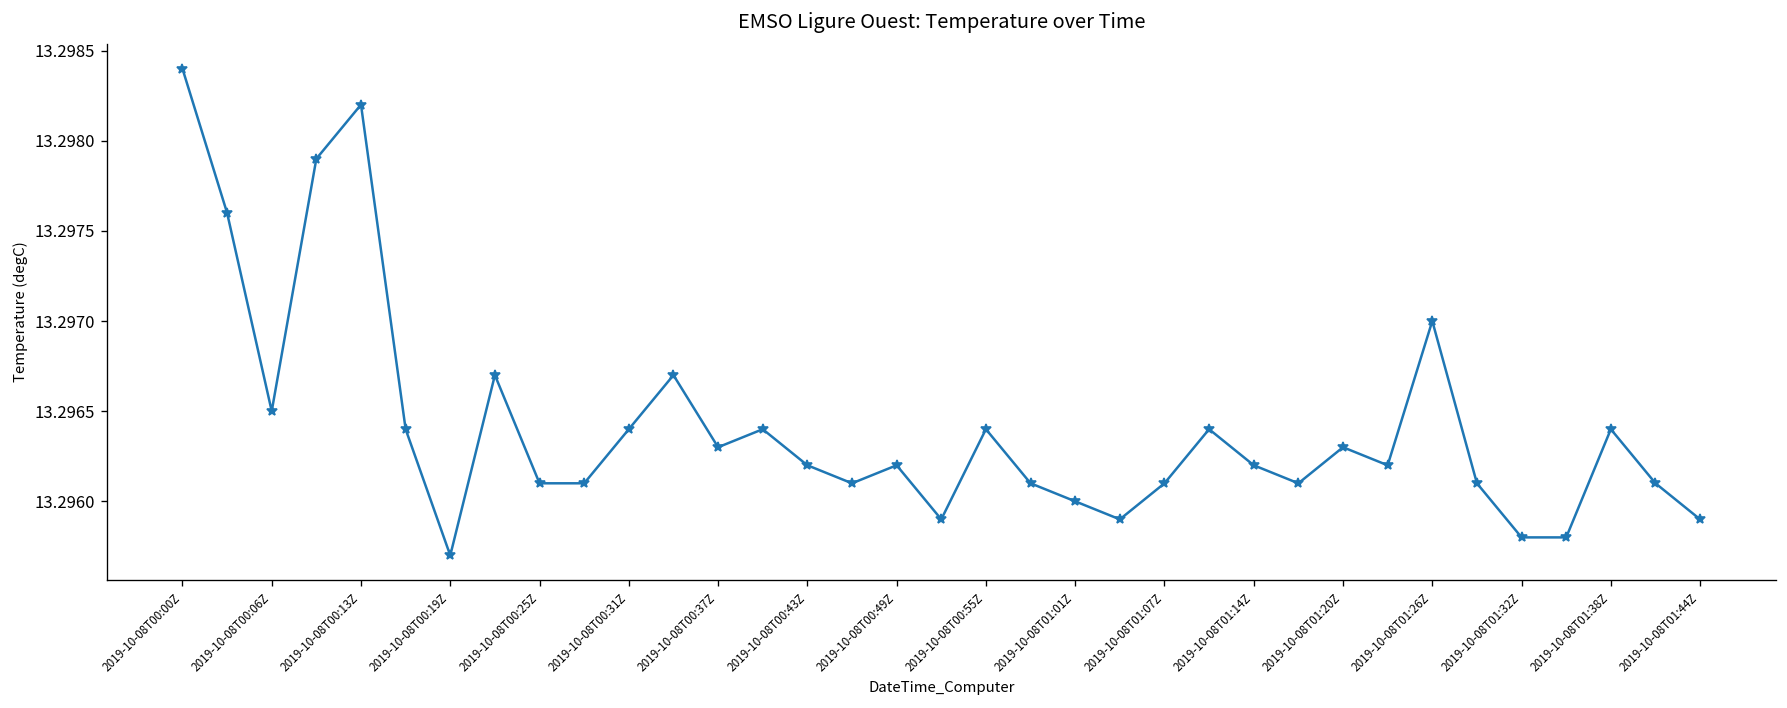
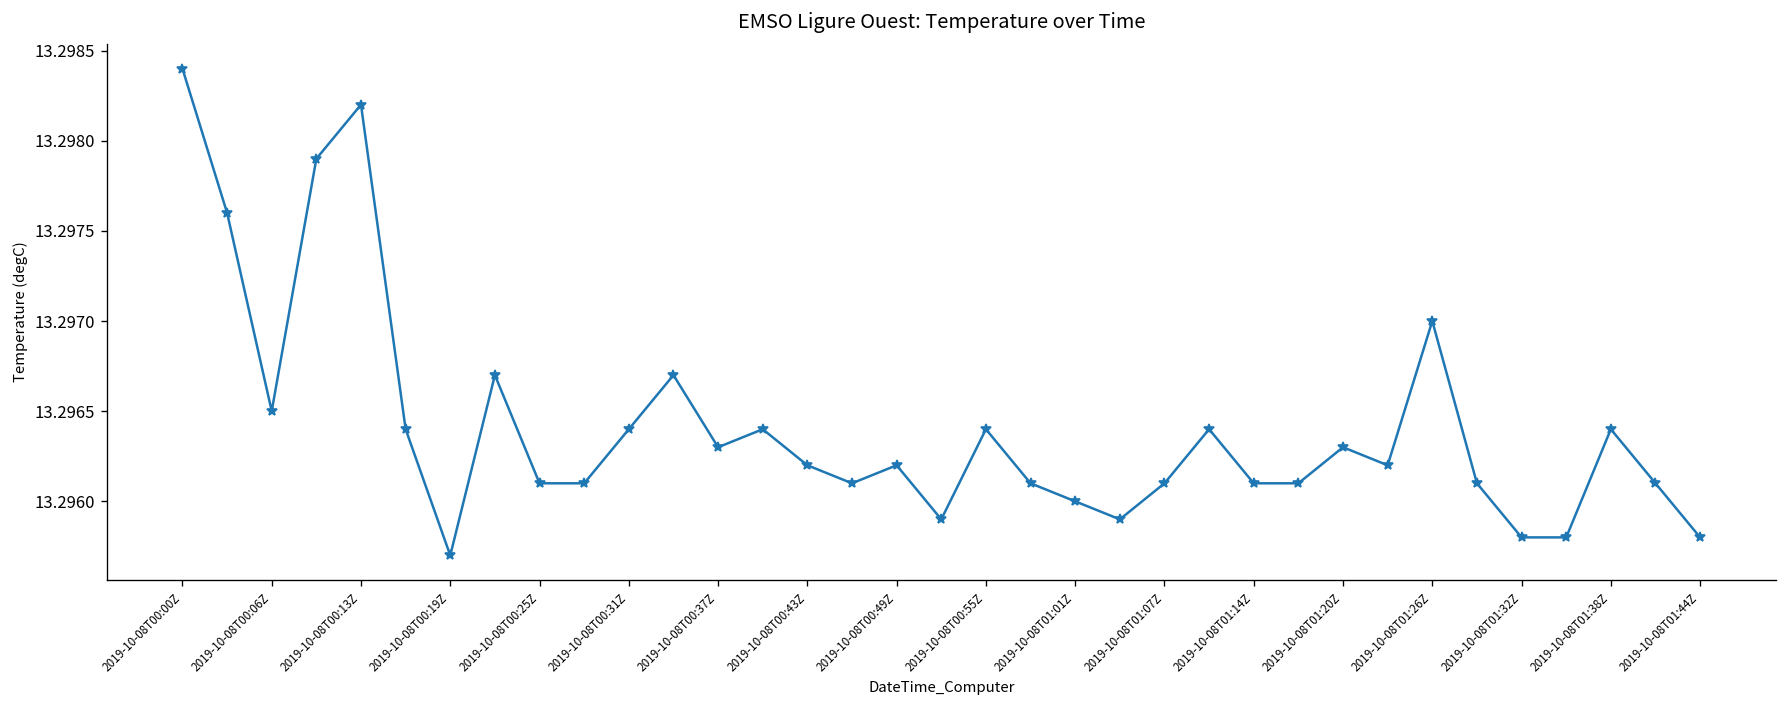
2019-10-08T01:14Z: 13.2962 -> 13.2961
2019-10-08T01:44Z: 13.2959 -> 13.2958
